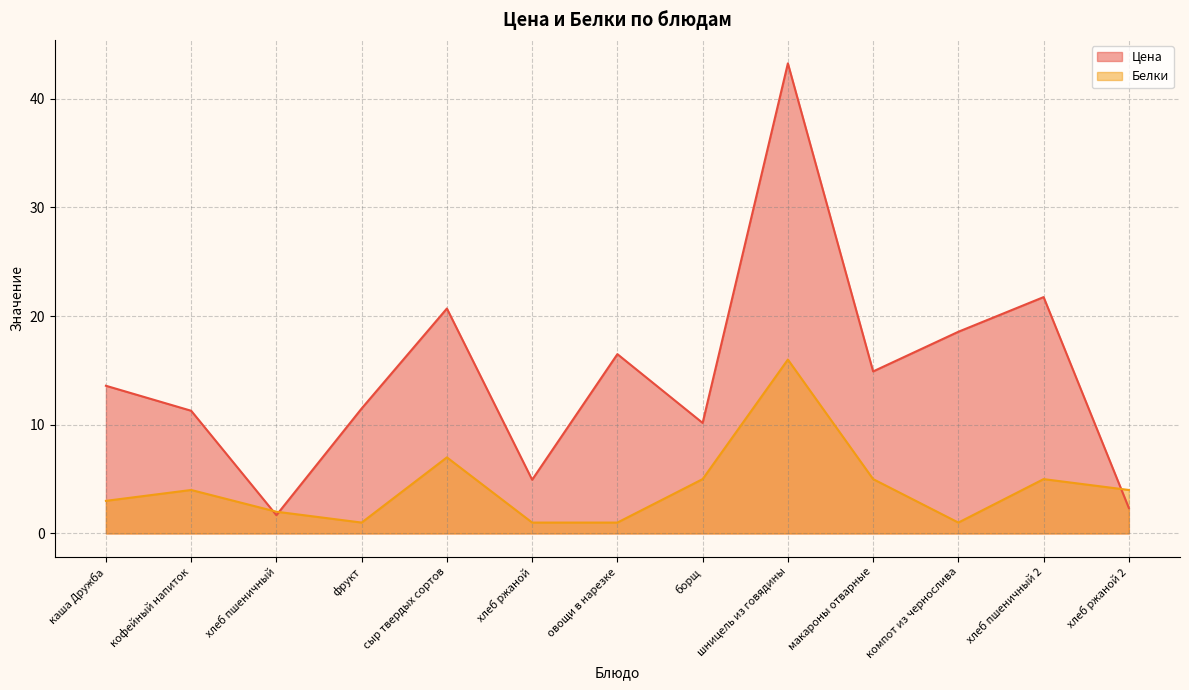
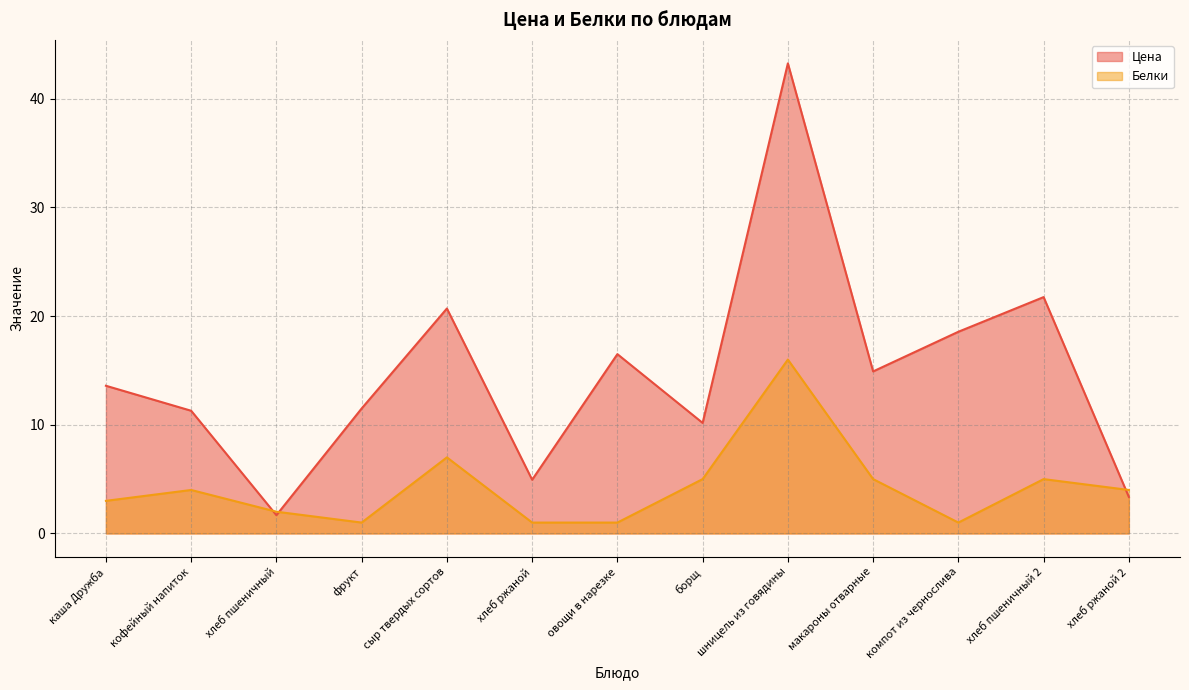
Цена, хлеб ржаной 2: 2.3 -> 3.4
